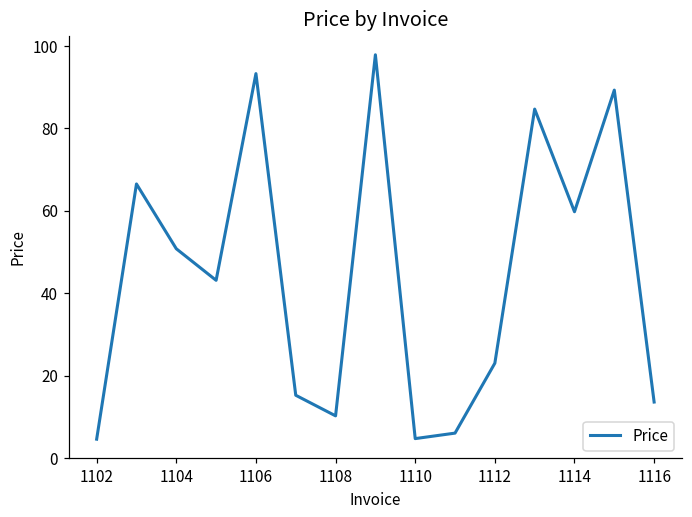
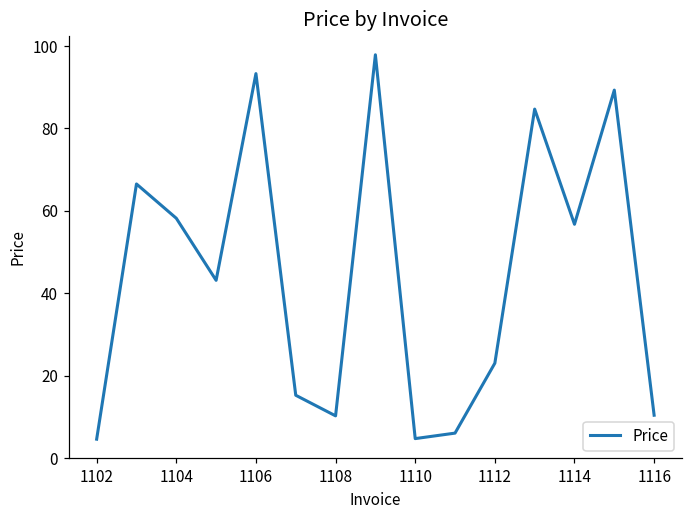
1104: 51 -> 58
1114: 60 -> 57
1116: 14 -> 10
